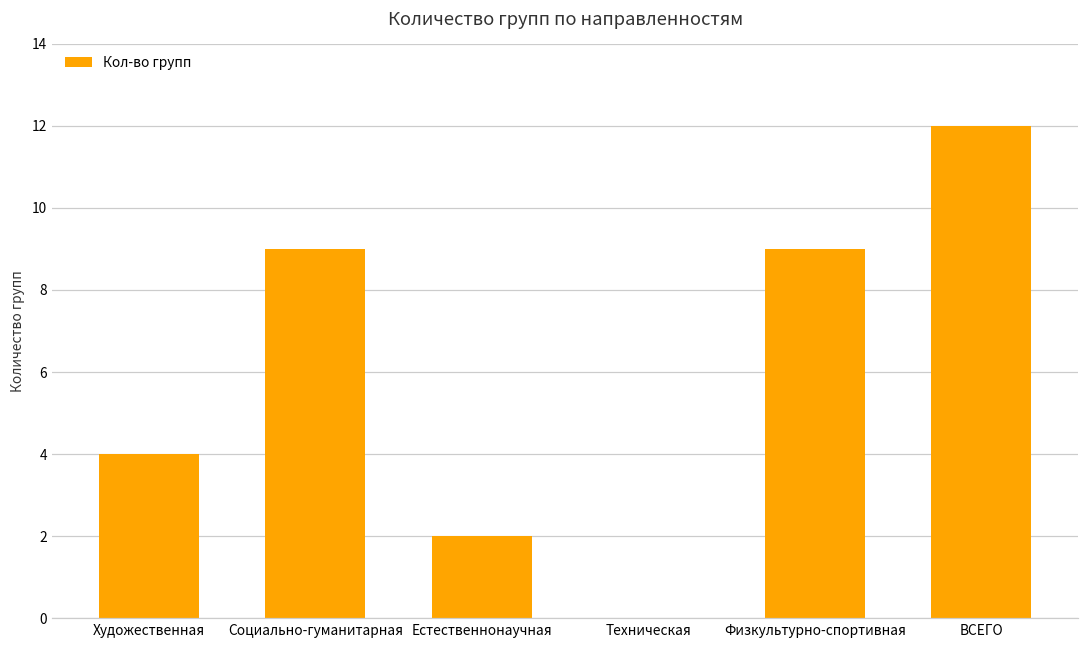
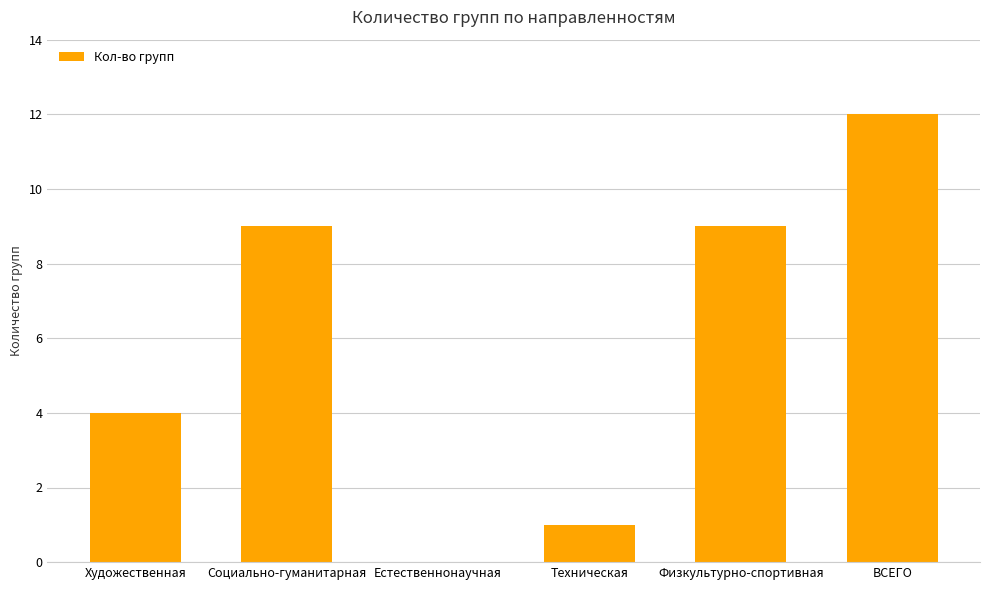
Естественнонаучная: 2 -> 0
Техническая: 0 -> 1
